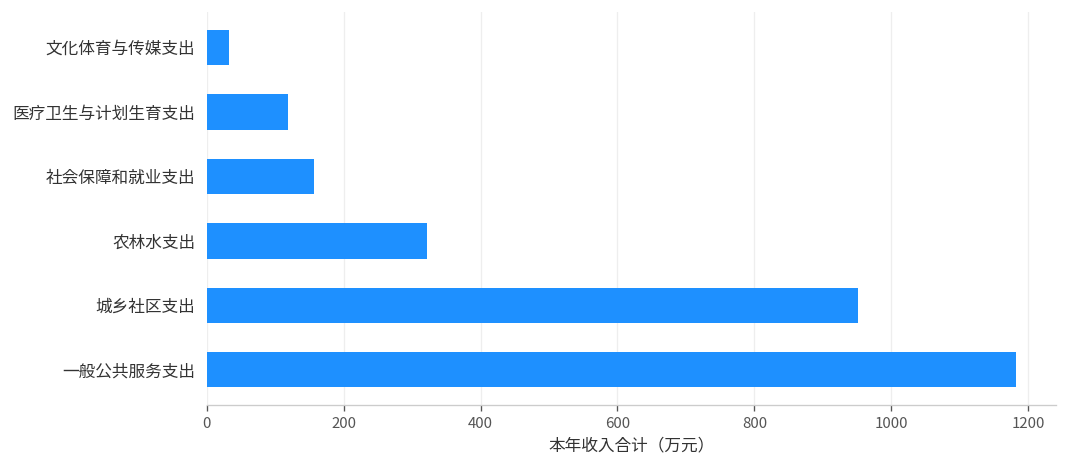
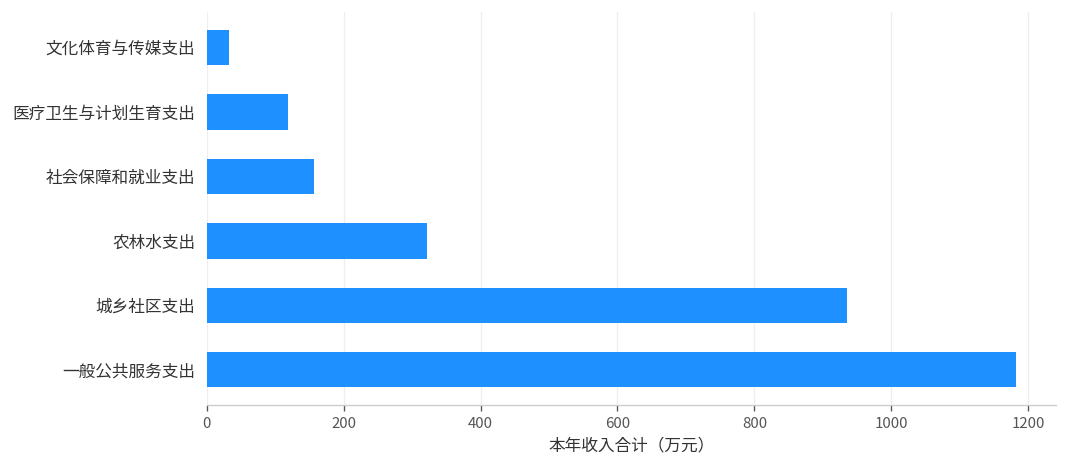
城乡社区支出: 950 -> 940
